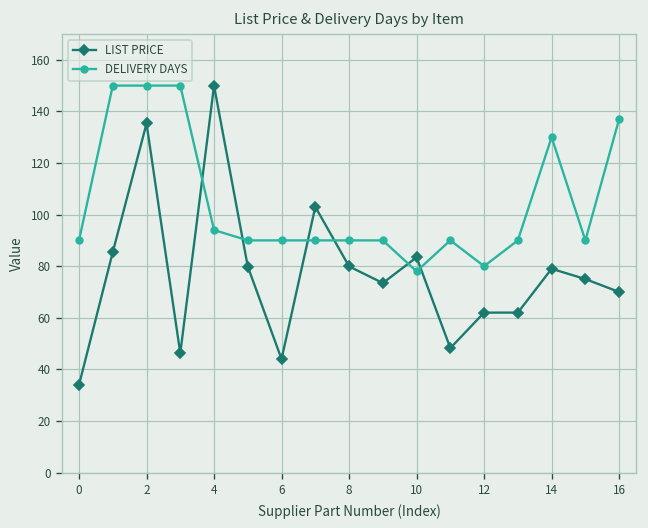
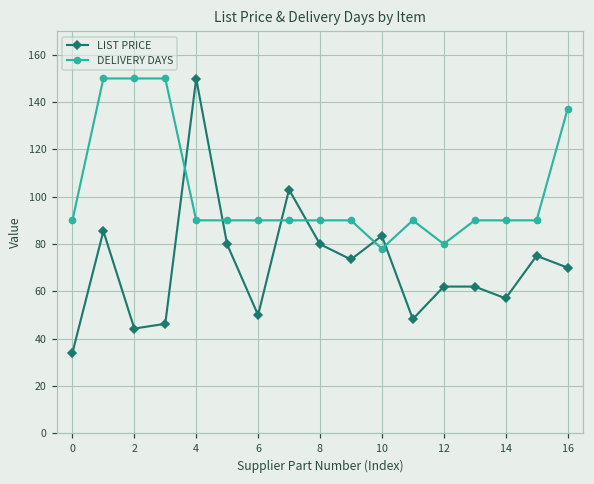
LIST PRICE, 2: 135 -> 44
DELIVERY DAYS, 4: 94 -> 90
LIST PRICE, 6: 44 -> 50
LIST PRICE, 14: 79 -> 57
DELIVERY DAYS, 14: 130 -> 90
